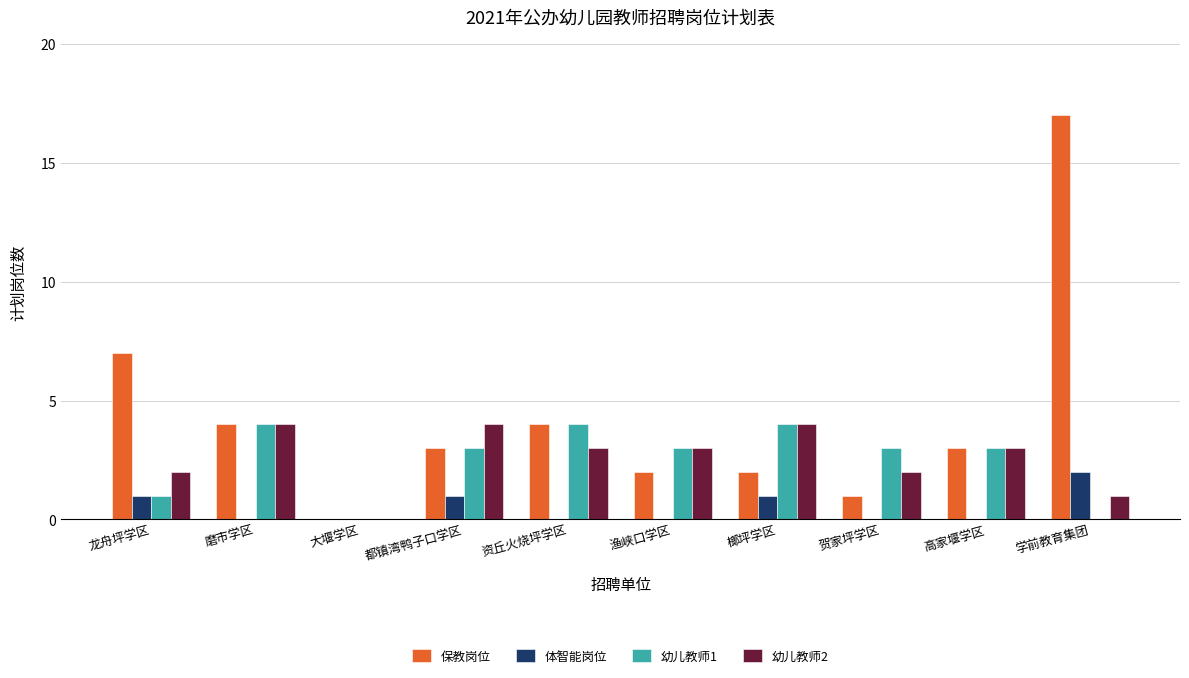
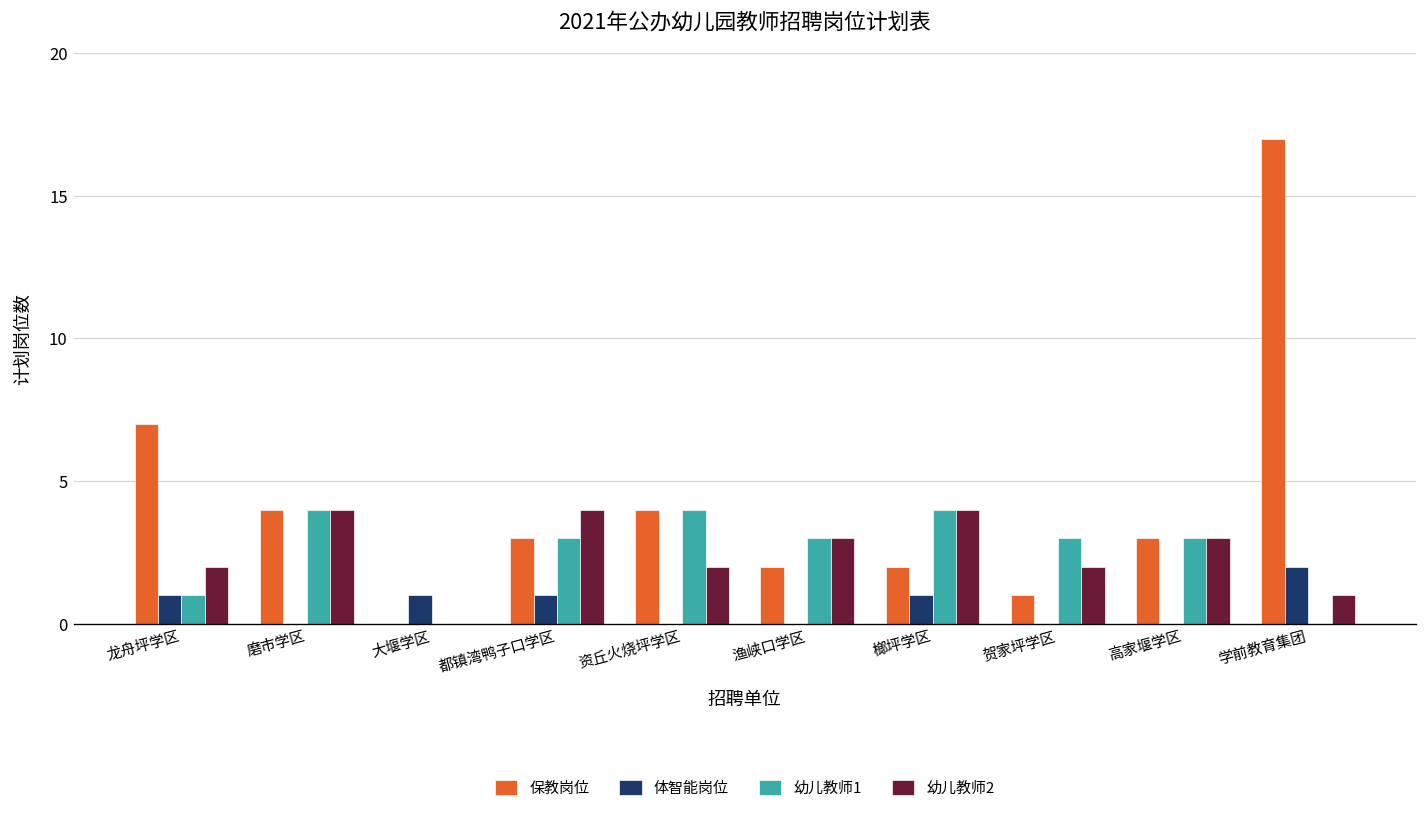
体智能岗位, 大堰学区: 0 -> 1
幼儿教师2, 资丘火烧坪学区: 3 -> 2
